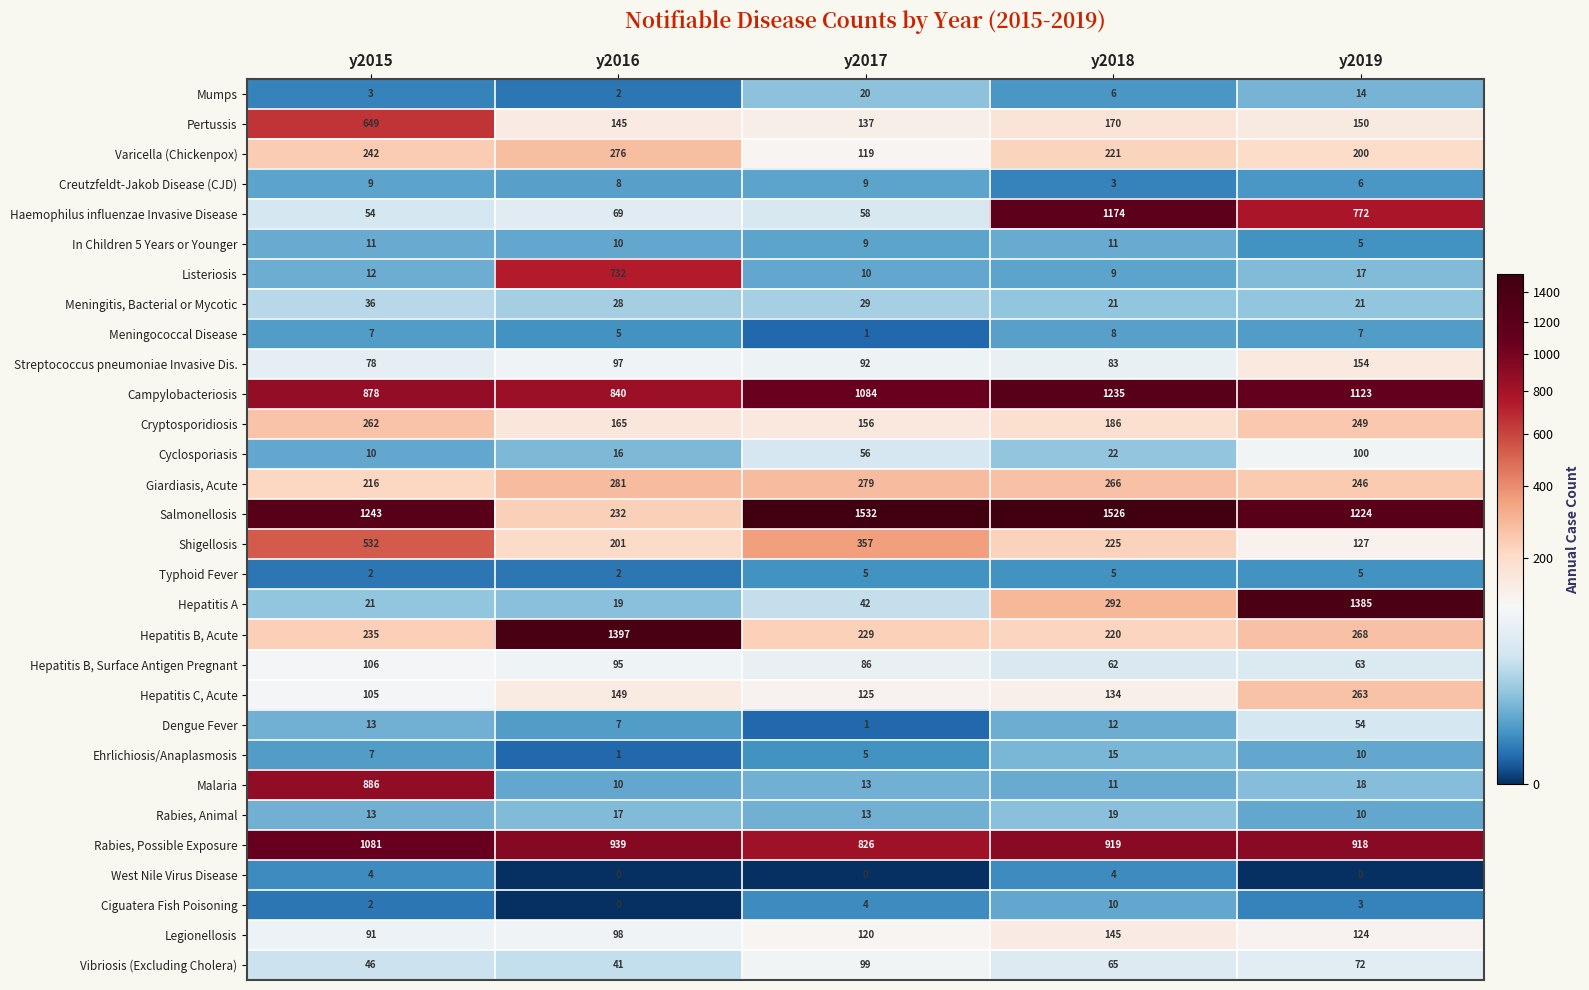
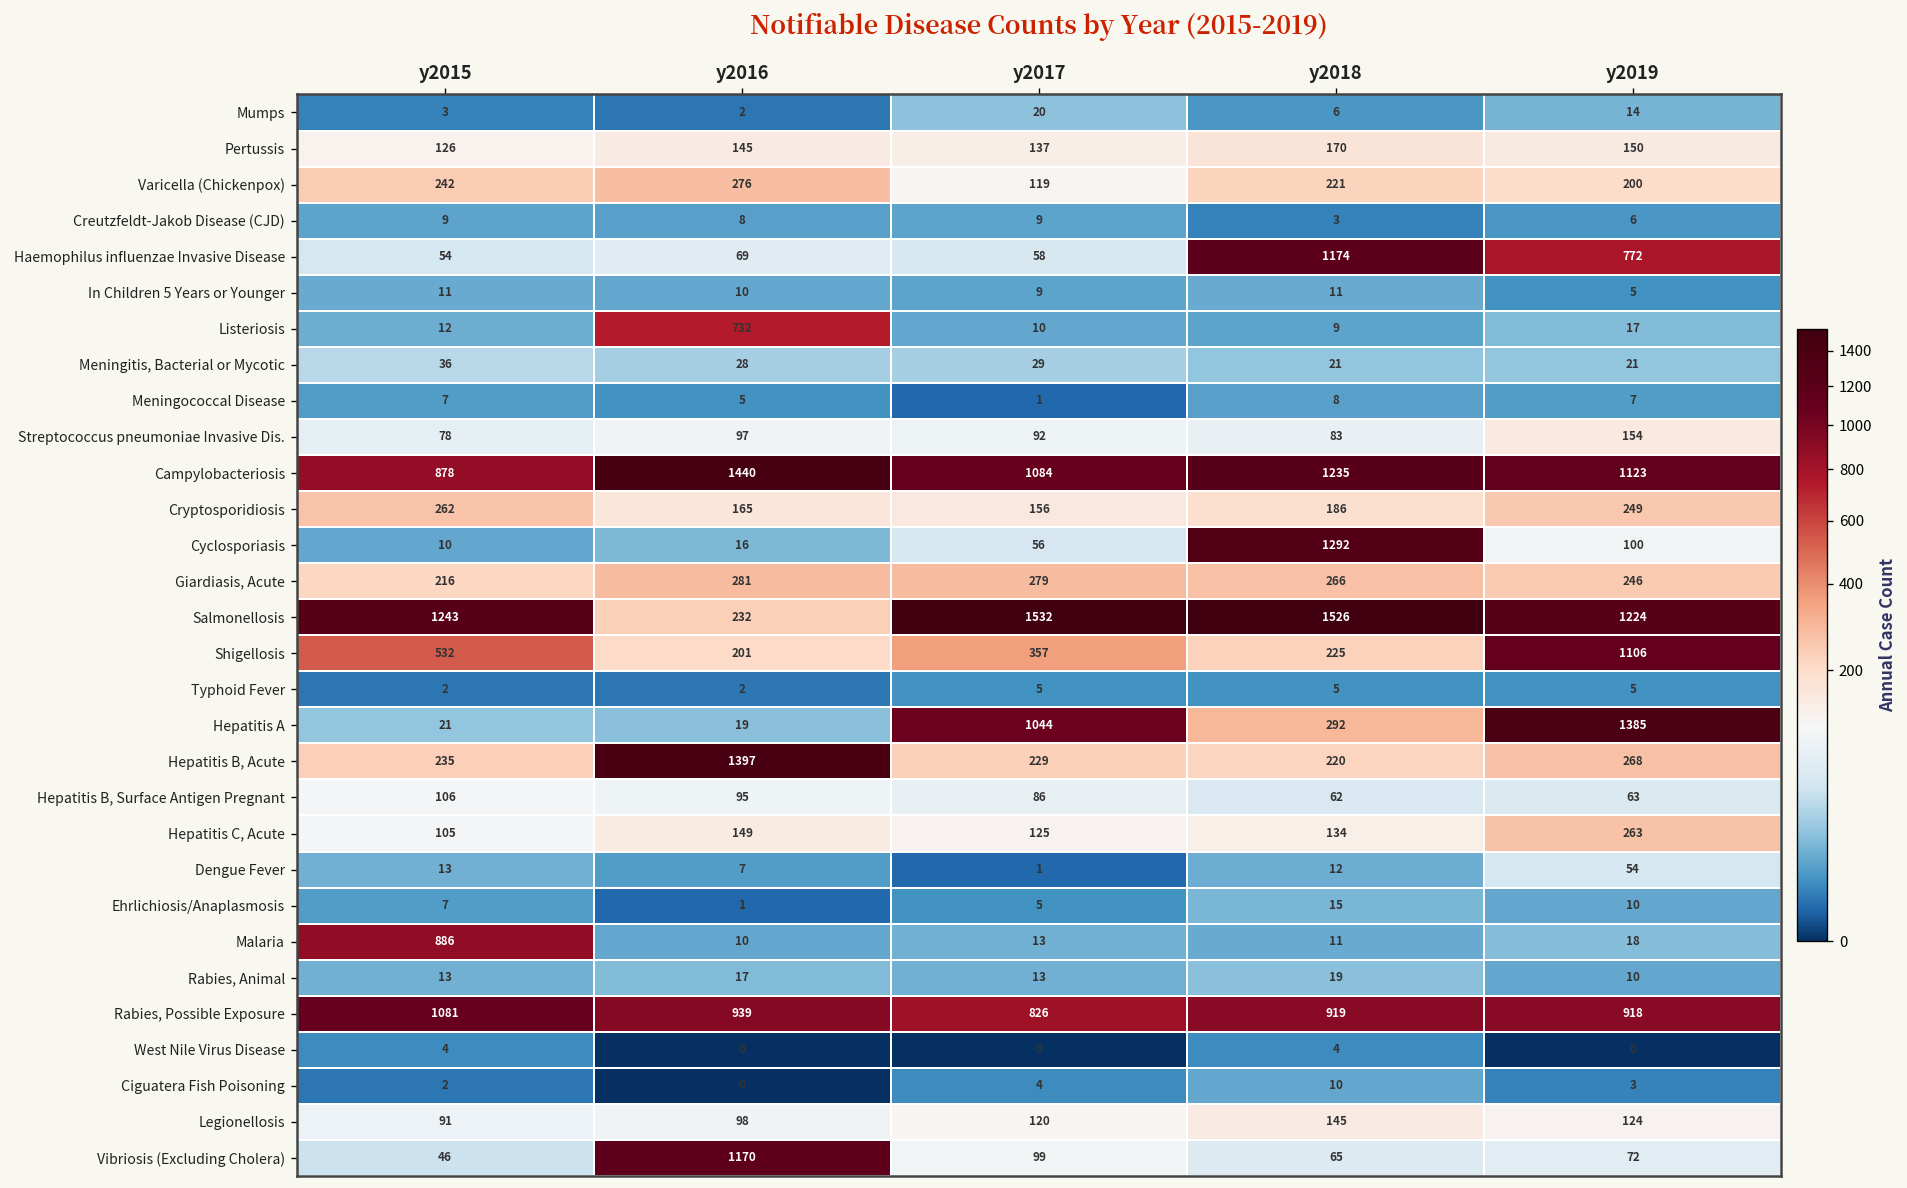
Pertussis, y2015: 649 -> 126
Campylobacteriosis, y2016: 840 -> 1440
Cyclosporiasis, y2018: 22 -> 1292
Shigellosis, y2019: 127 -> 1106
Hepatitis A, y2017: 42 -> 1044
Vibriosis (Excluding Cholera), y2016: 41 -> 1170
